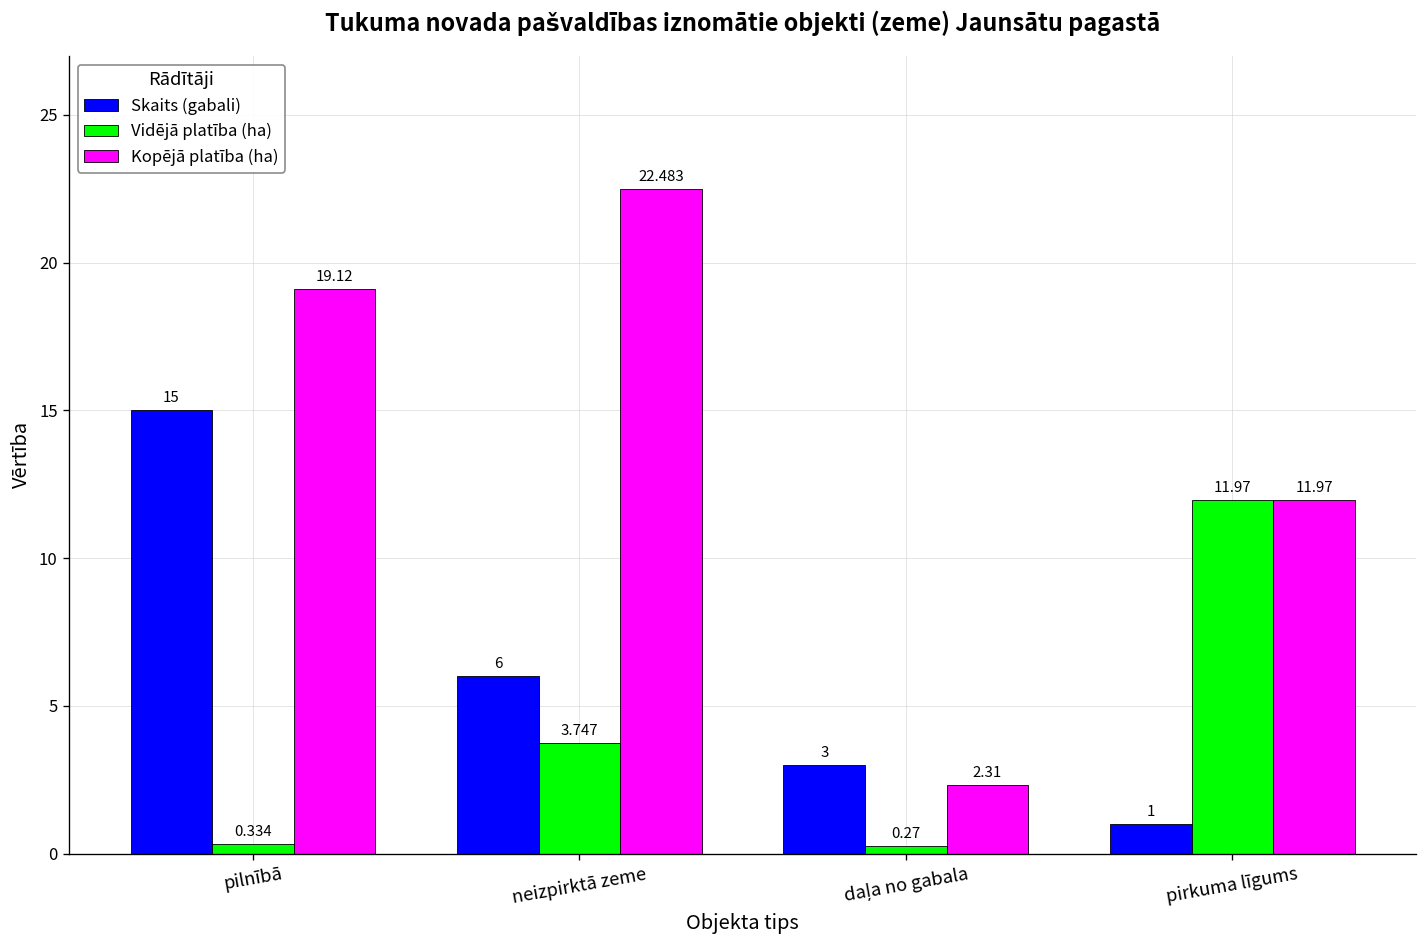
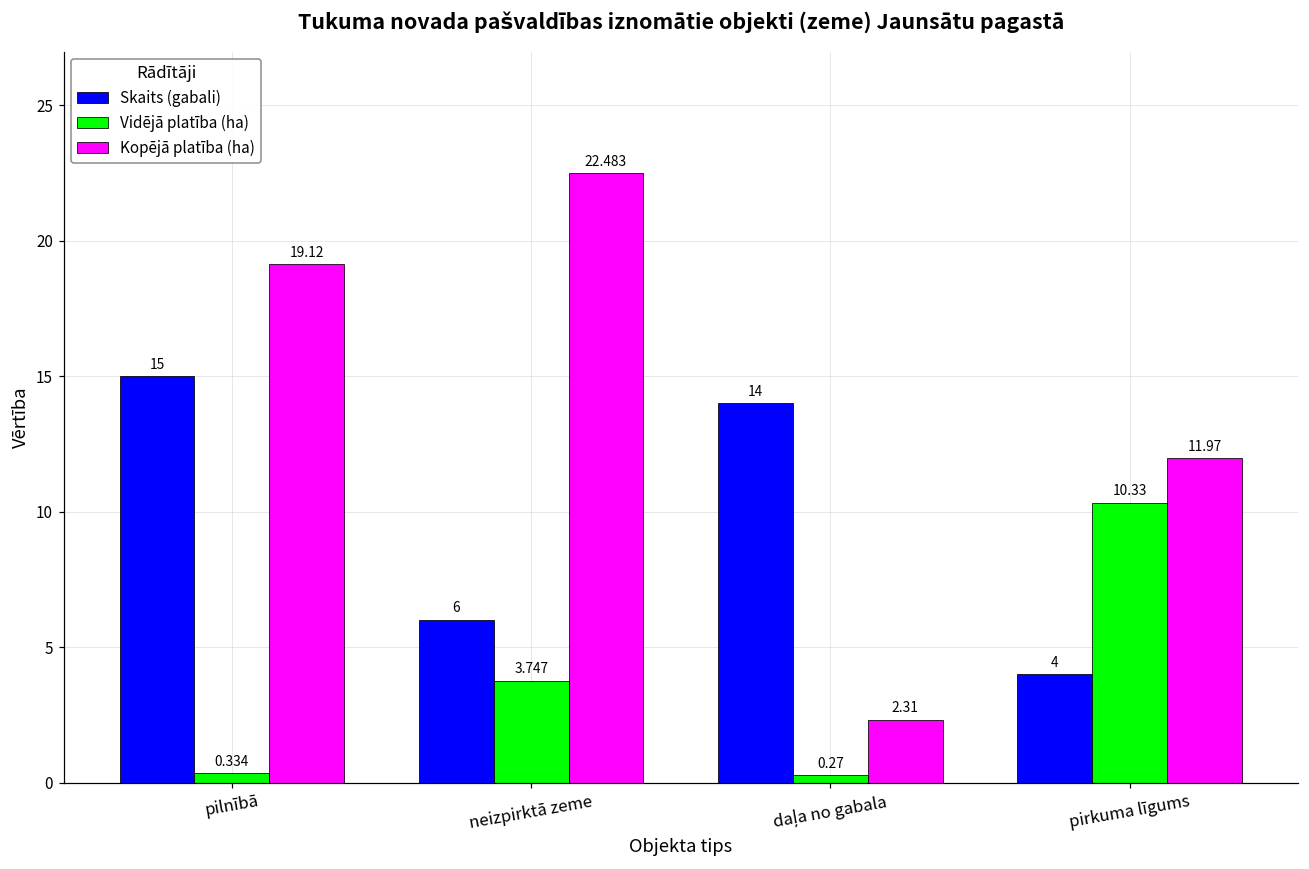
Skaits (gabali), daļa no gabala: 3 -> 14
Skaits (gabali), pirkuma līgums: 1 -> 4
Vidējā platība (ha), pirkuma līgums: 11.97 -> 10.33
